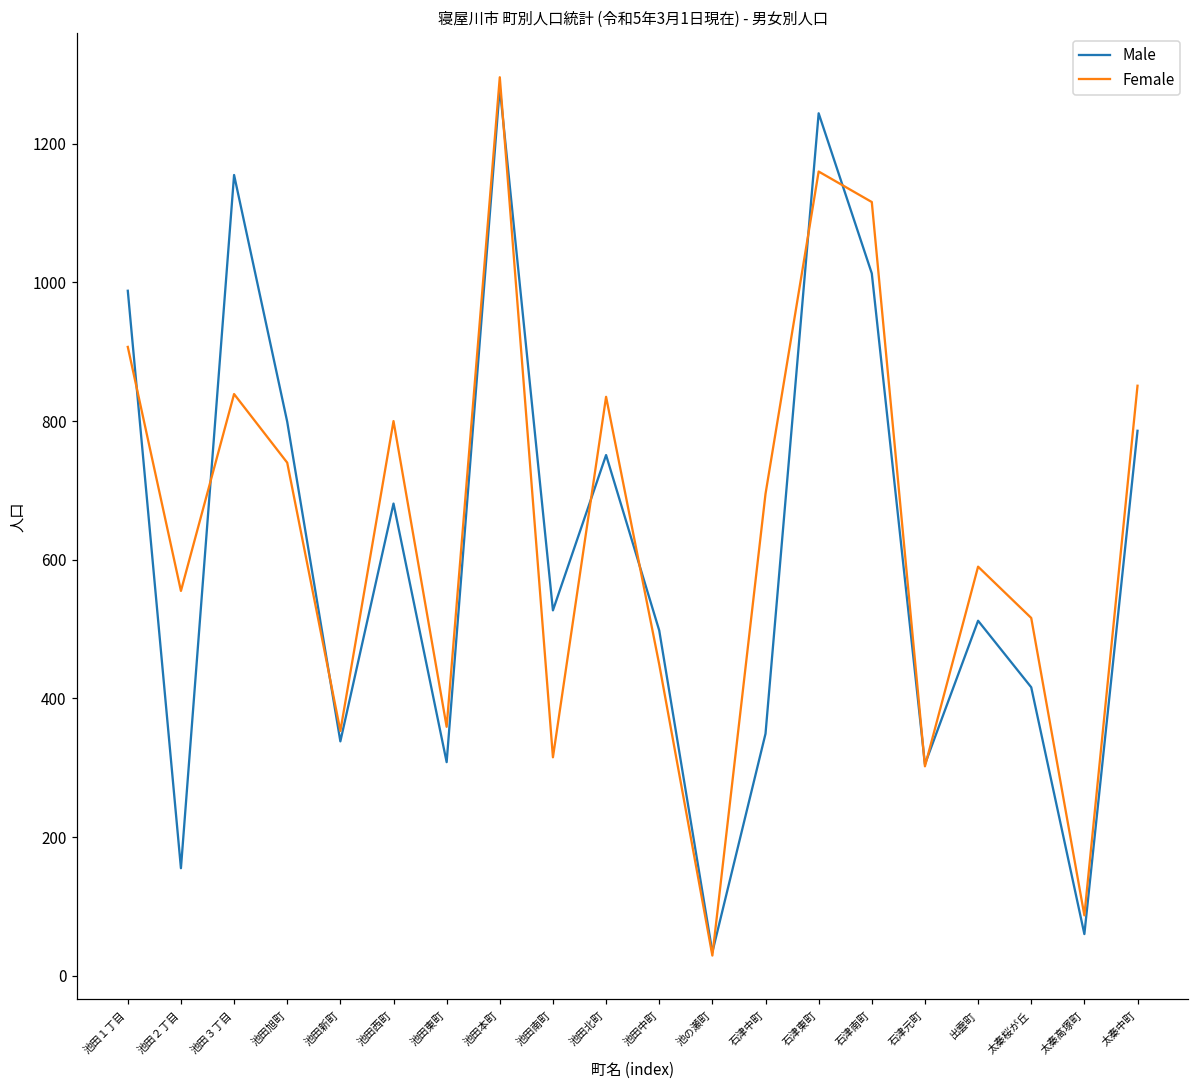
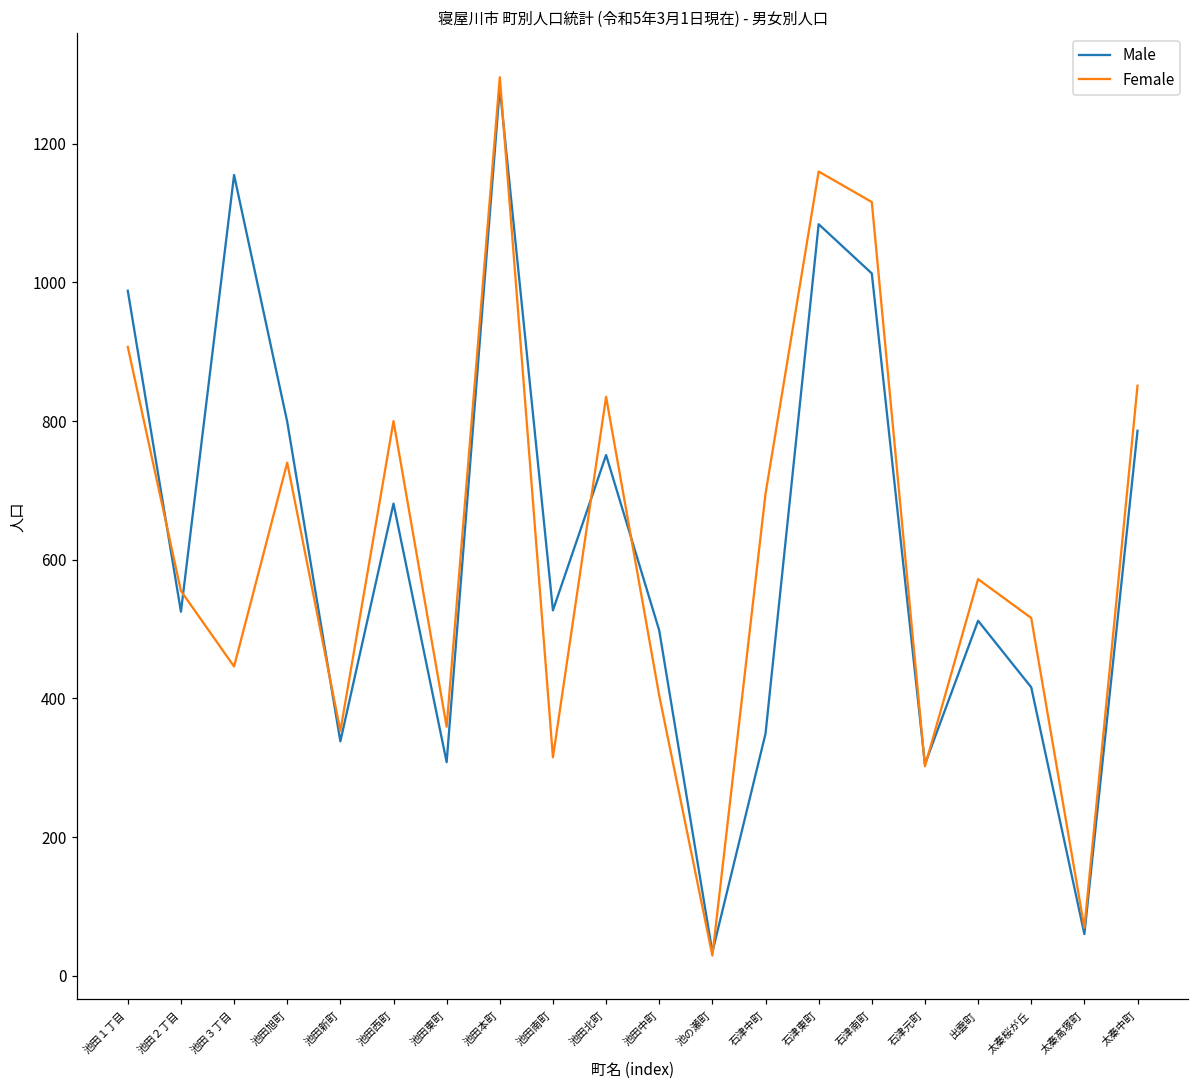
Male, 池田２丁目: 160 -> 530
Female, 池田３丁目: 840 -> 450
Female, 池田中町: 450 -> 400
Male, 石津東町: 1240 -> 1080
Female, 出雲町: 590 -> 570
Female, 太秦高塚町: 90 -> 70
